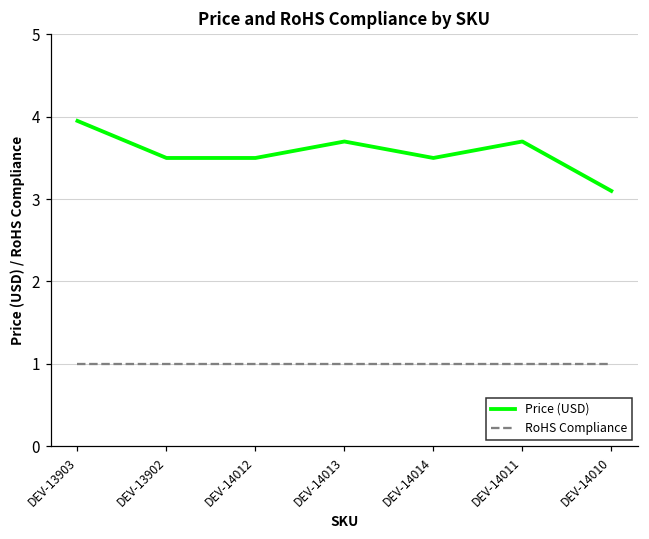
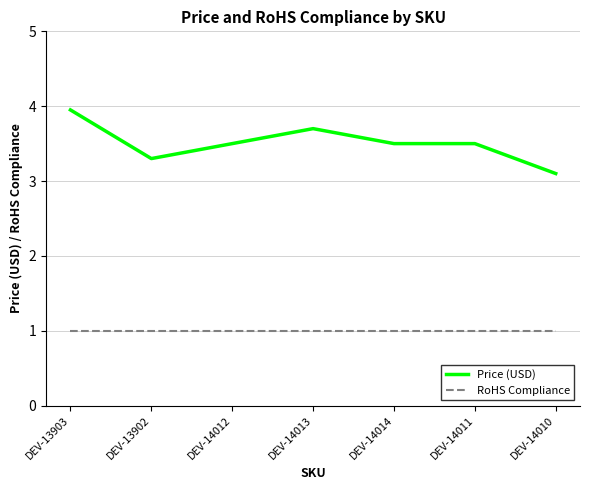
Price (USD), DEV-13902: 3.5 -> 3.3
Price (USD), DEV-14011: 3.7 -> 3.5
